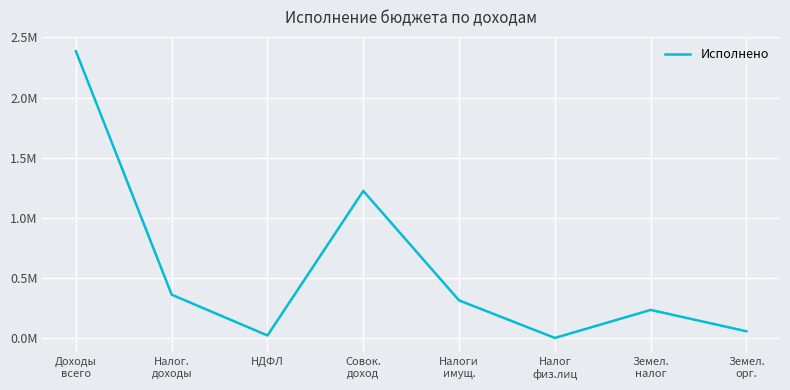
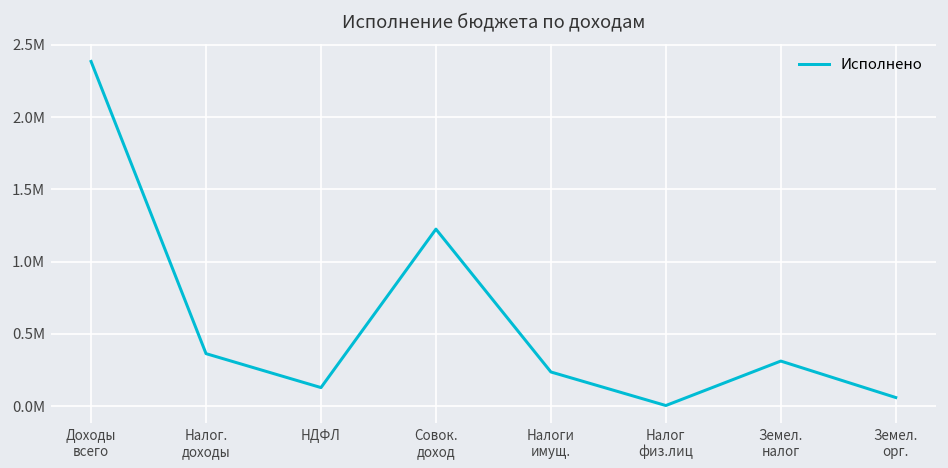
НДФЛ: 20000 -> 130000
Налоги имущ.: 320000 -> 240000
Земел. налог: 240000 -> 310000
